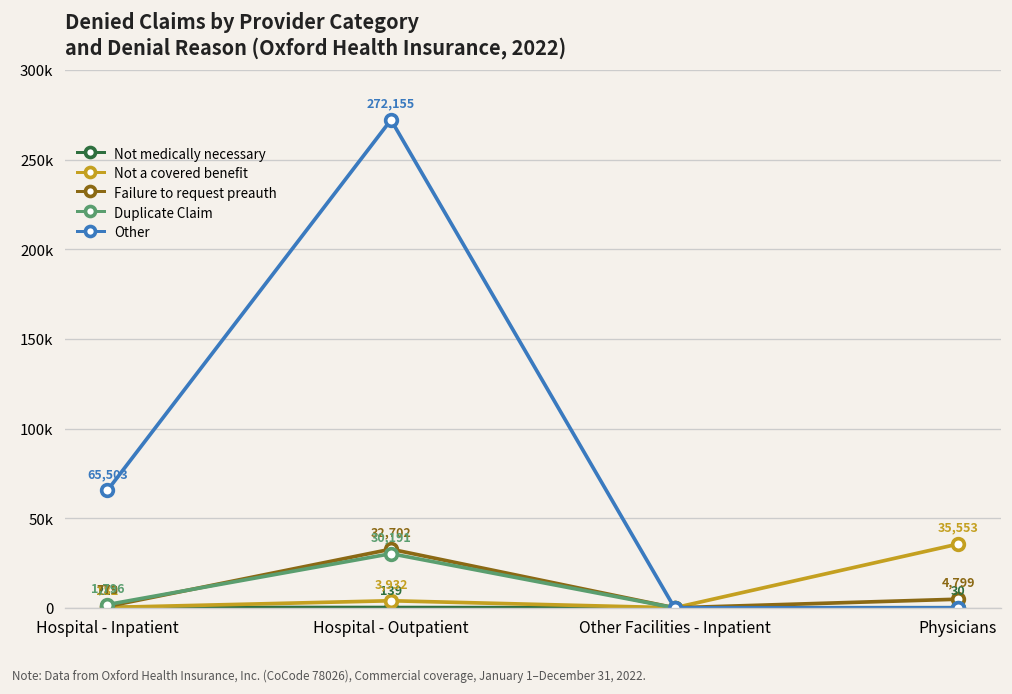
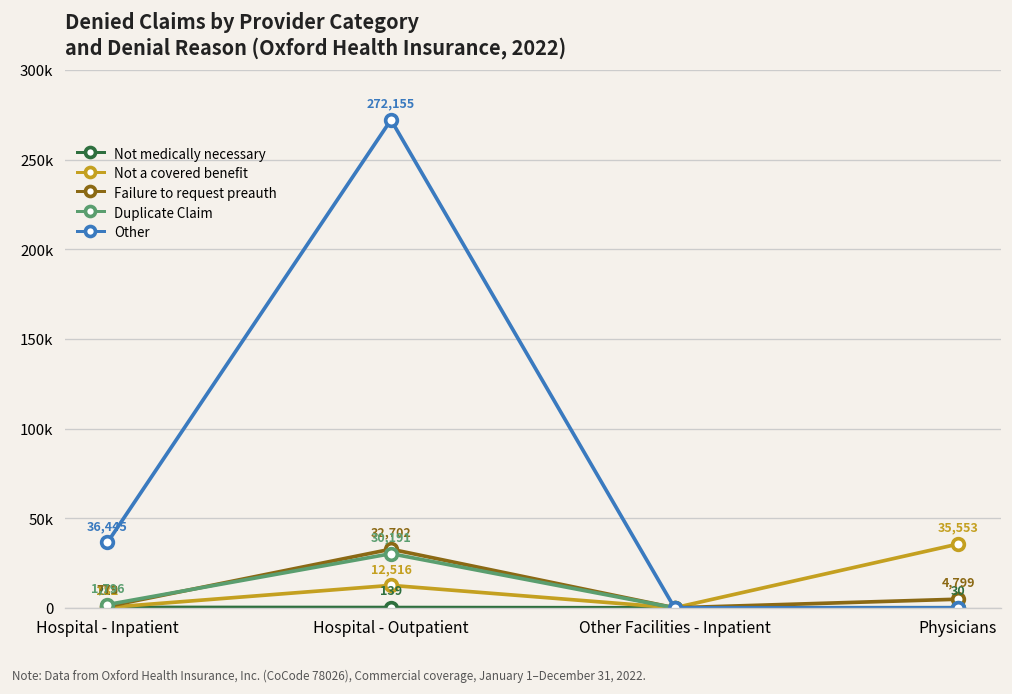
Other, Hospital - Inpatient: 65,503 -> 36,445
Not a covered benefit, Hospital - Outpatient: 3,932 -> 12,516
